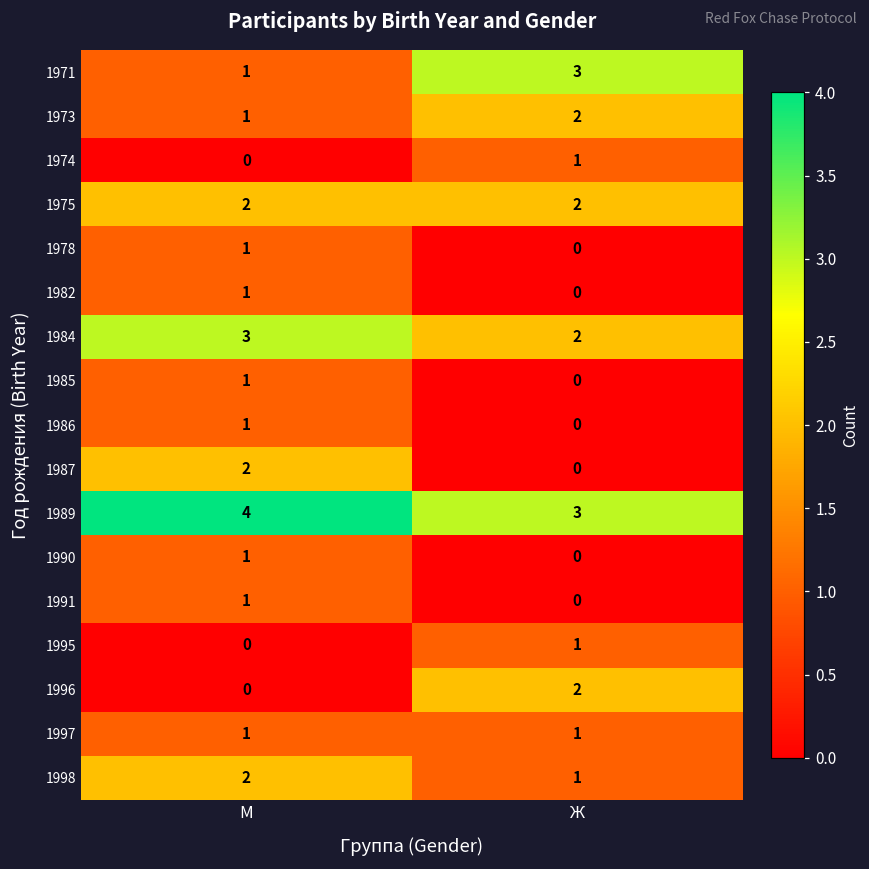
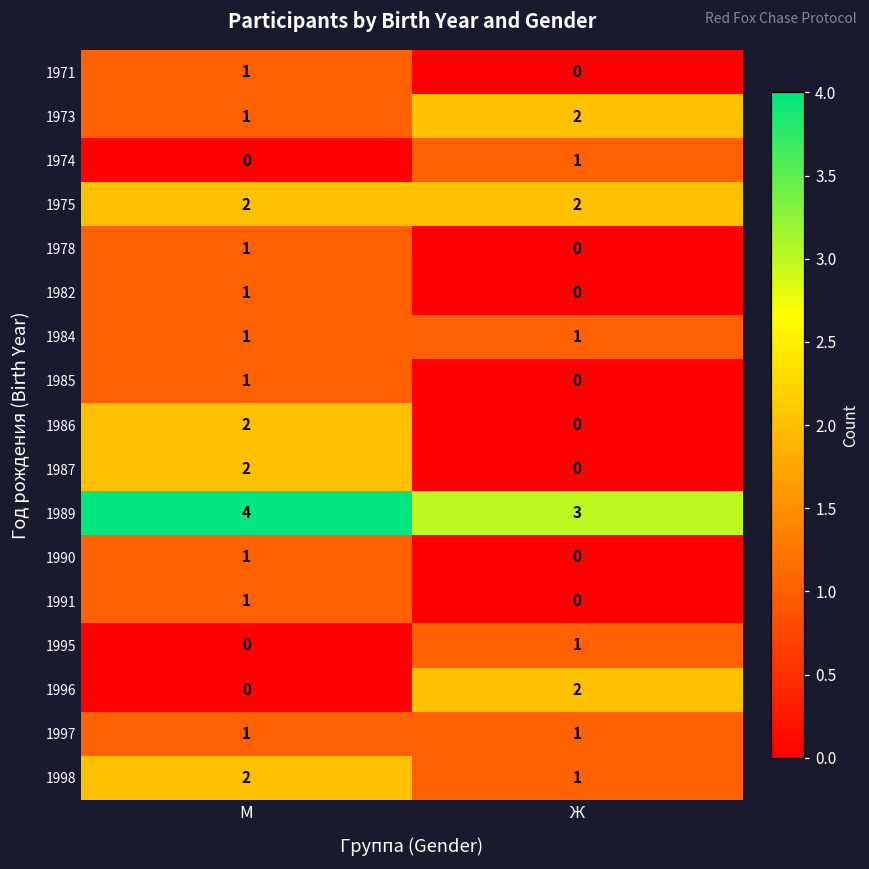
1971, Ж: 3 -> 0
1984, М: 3 -> 1
1984, Ж: 2 -> 1
1986, М: 1 -> 2
